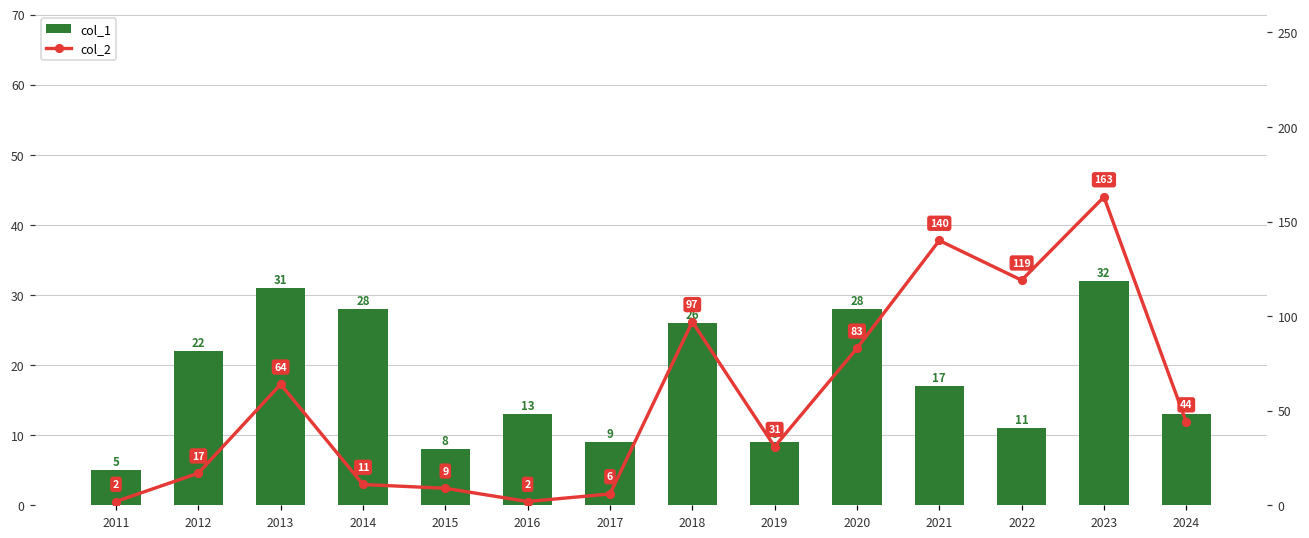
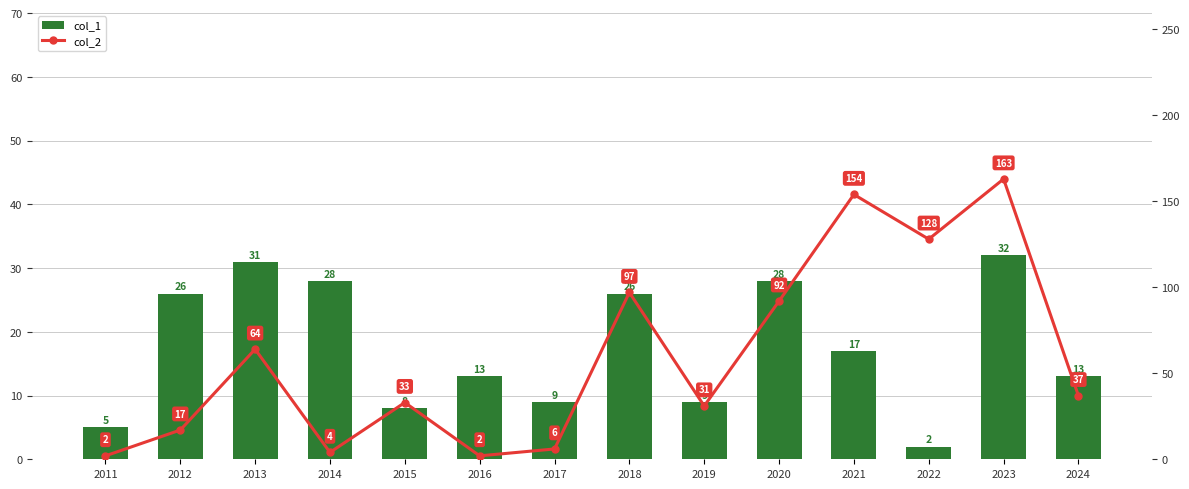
col_1, 2012: 22 -> 26
col_1, 2022: 11 -> 2
col_2, 2014: 11 -> 4
col_2, 2015: 9 -> 33
col_2, 2020: 83 -> 92
col_2, 2021: 140 -> 154
col_2, 2022: 119 -> 128
col_2, 2024: 44 -> 37
